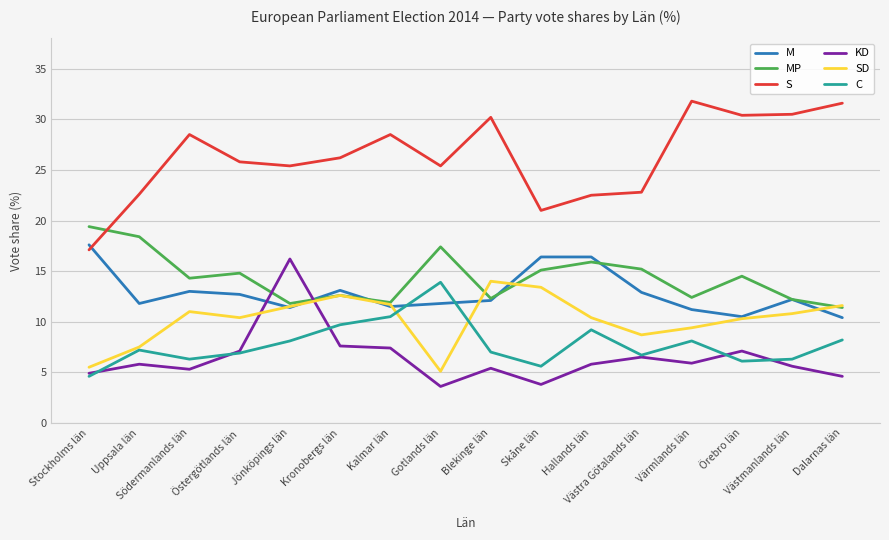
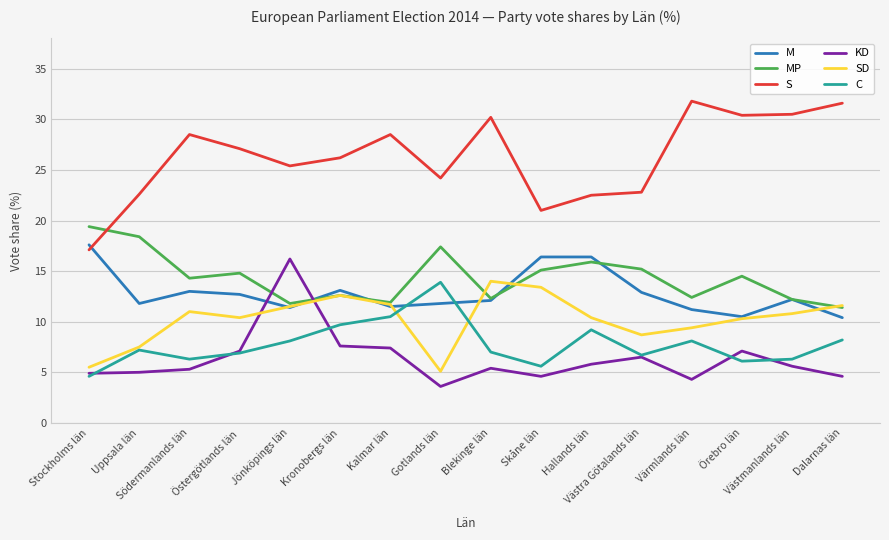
KD, Uppsala län: 5.8 -> 5.0
S, Östergötlands län: 25.8 -> 27.1
S, Gotlands län: 25.4 -> 24.2
KD, Skåne län: 3.8 -> 4.6
KD, Värmlands län: 5.9 -> 4.3
